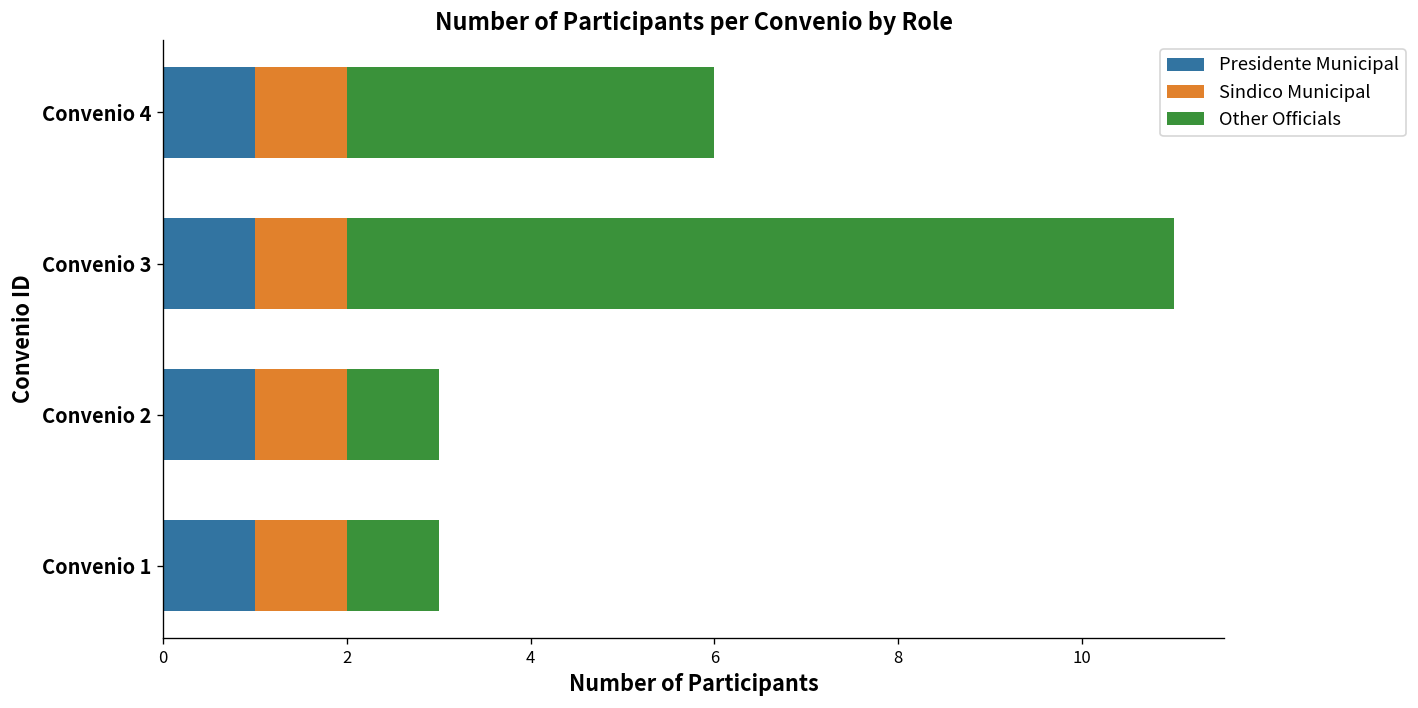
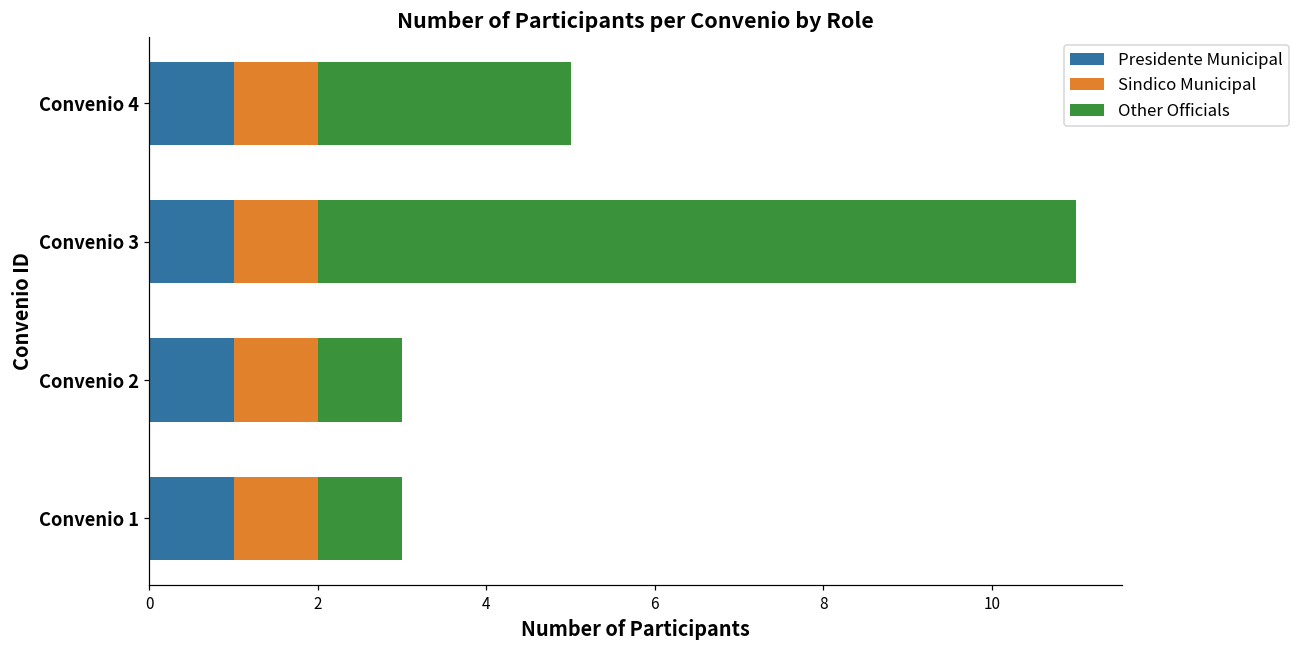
Other Officials, Convenio 4: 4 -> 3
